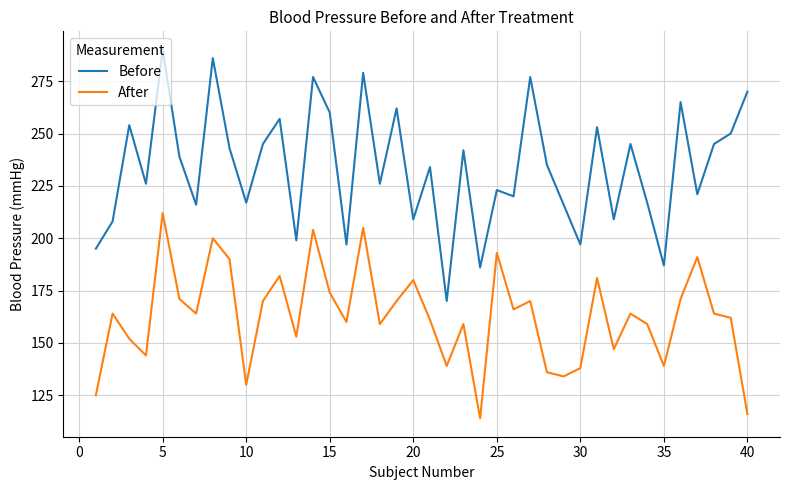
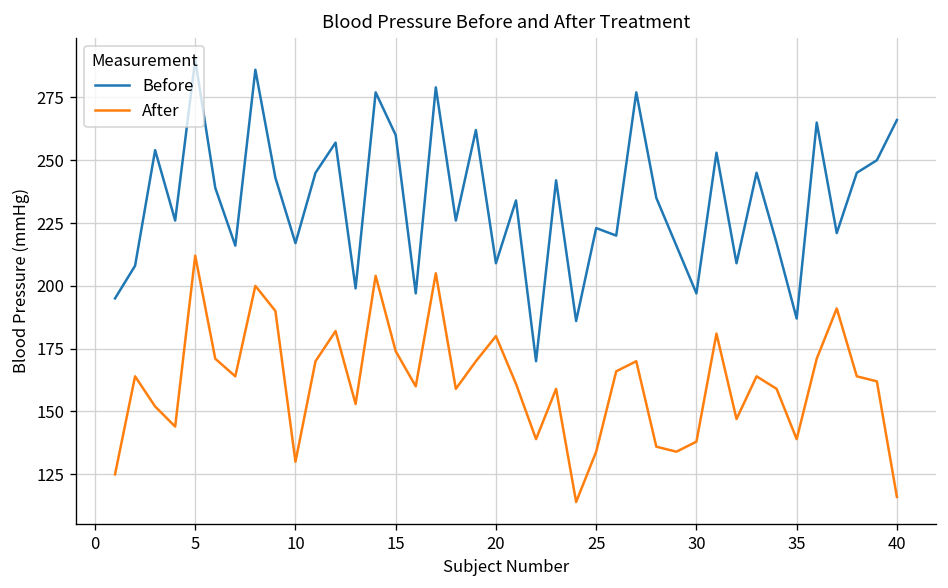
After, 25: 193 -> 134
Before, 40: 270 -> 266
